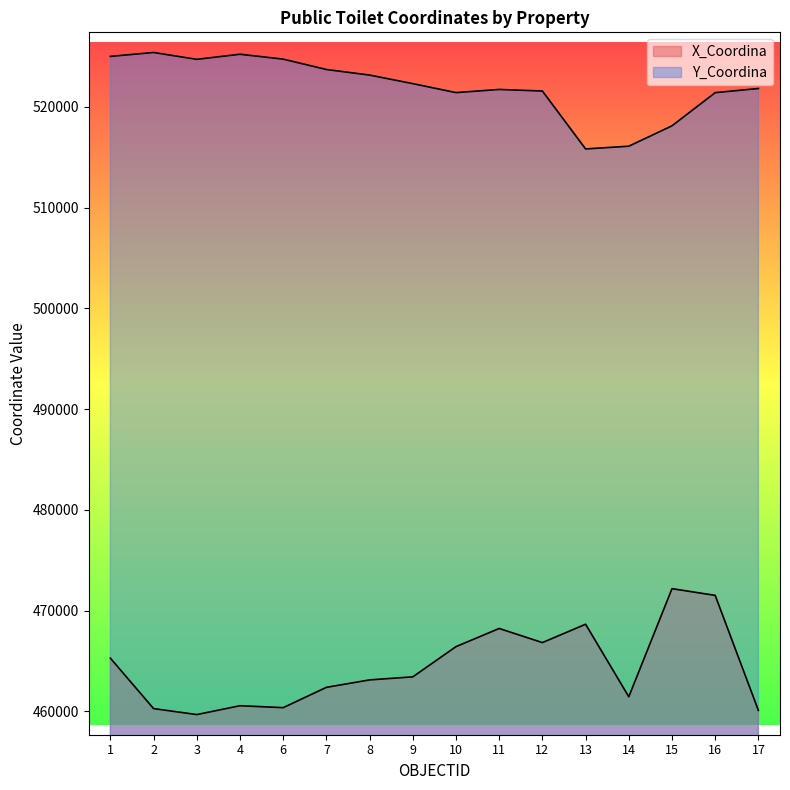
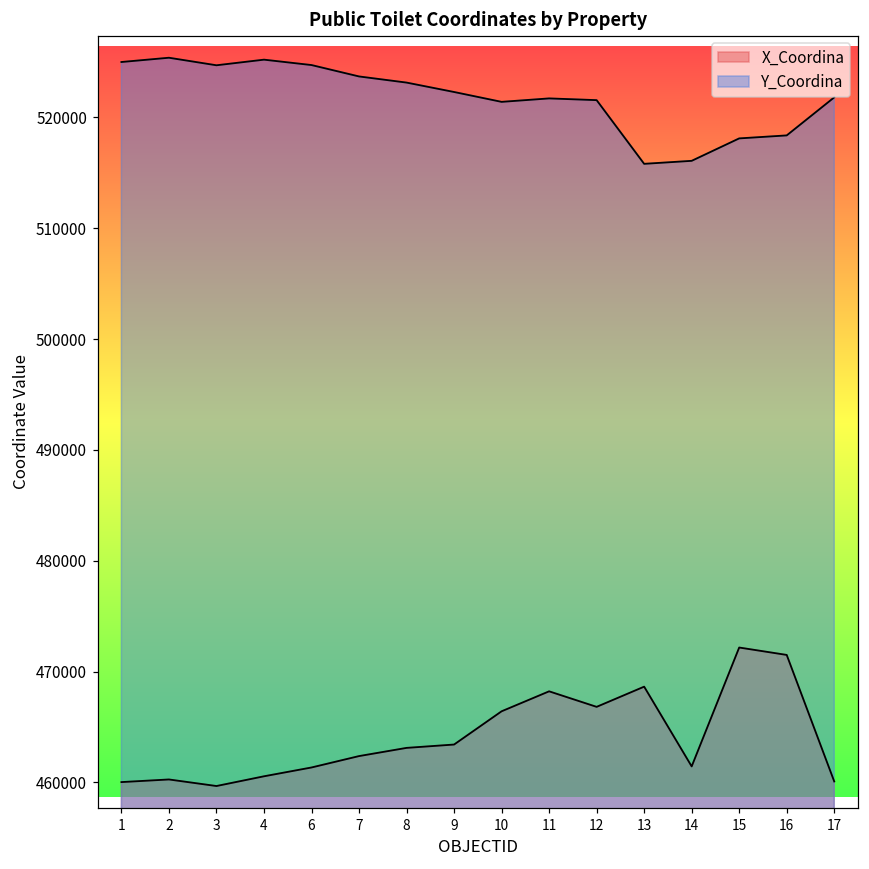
X_Coordina, 1: 465300 -> 460000
X_Coordina, 6: 460400 -> 461300
Y_Coordina, 16: 521400 -> 518400
